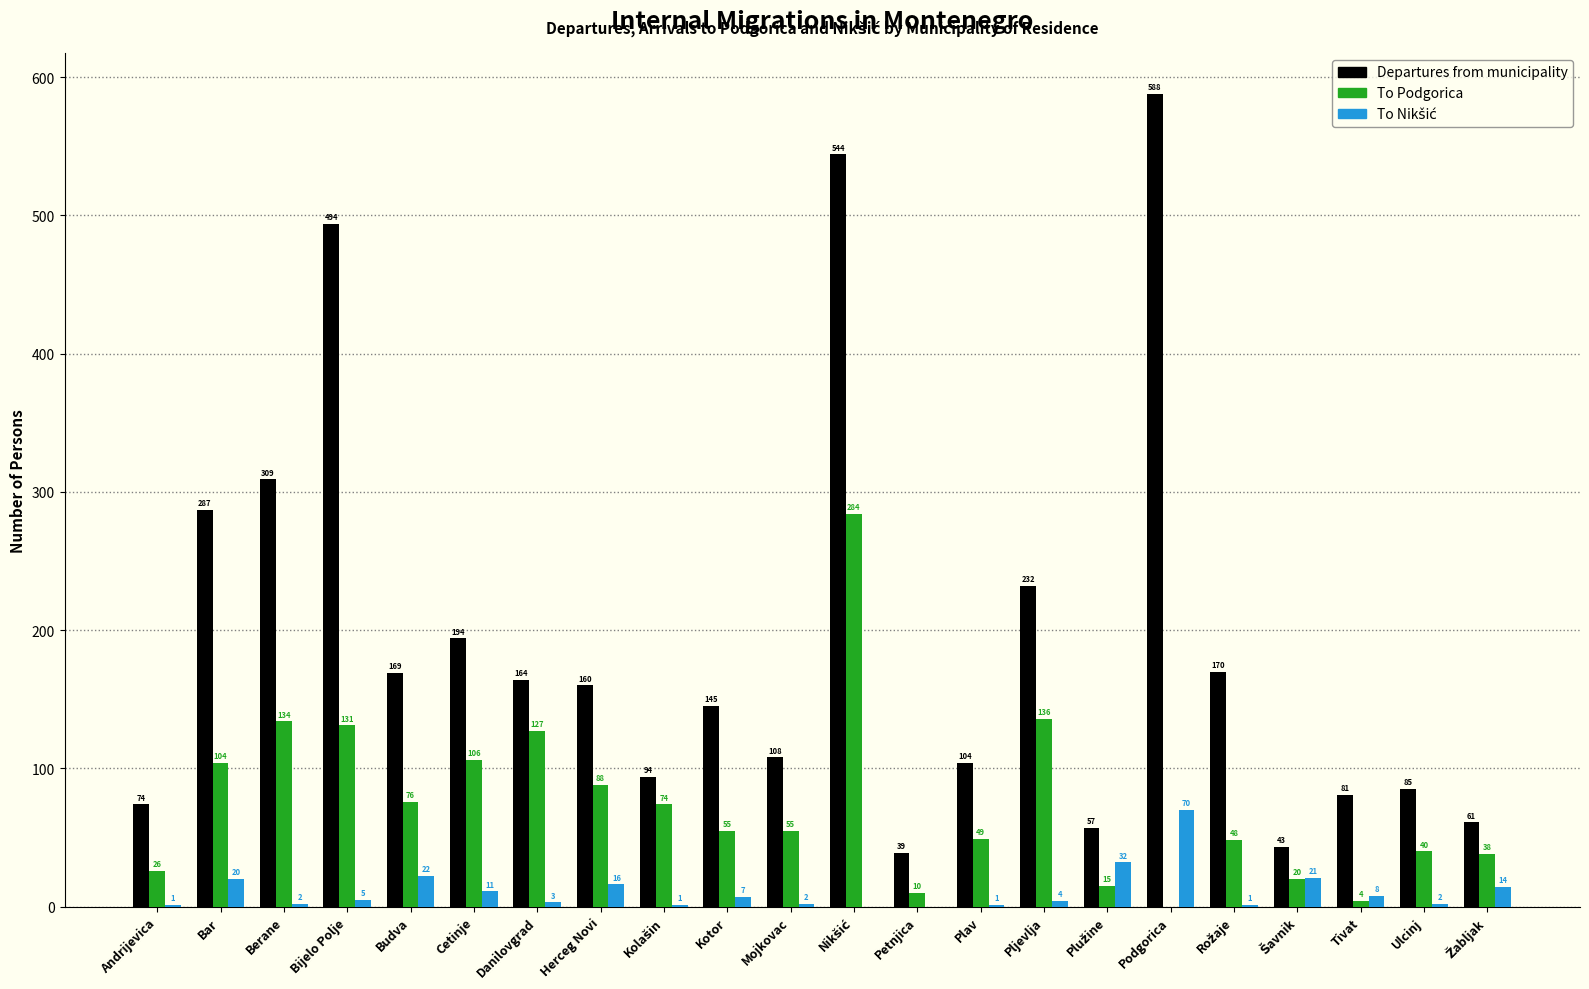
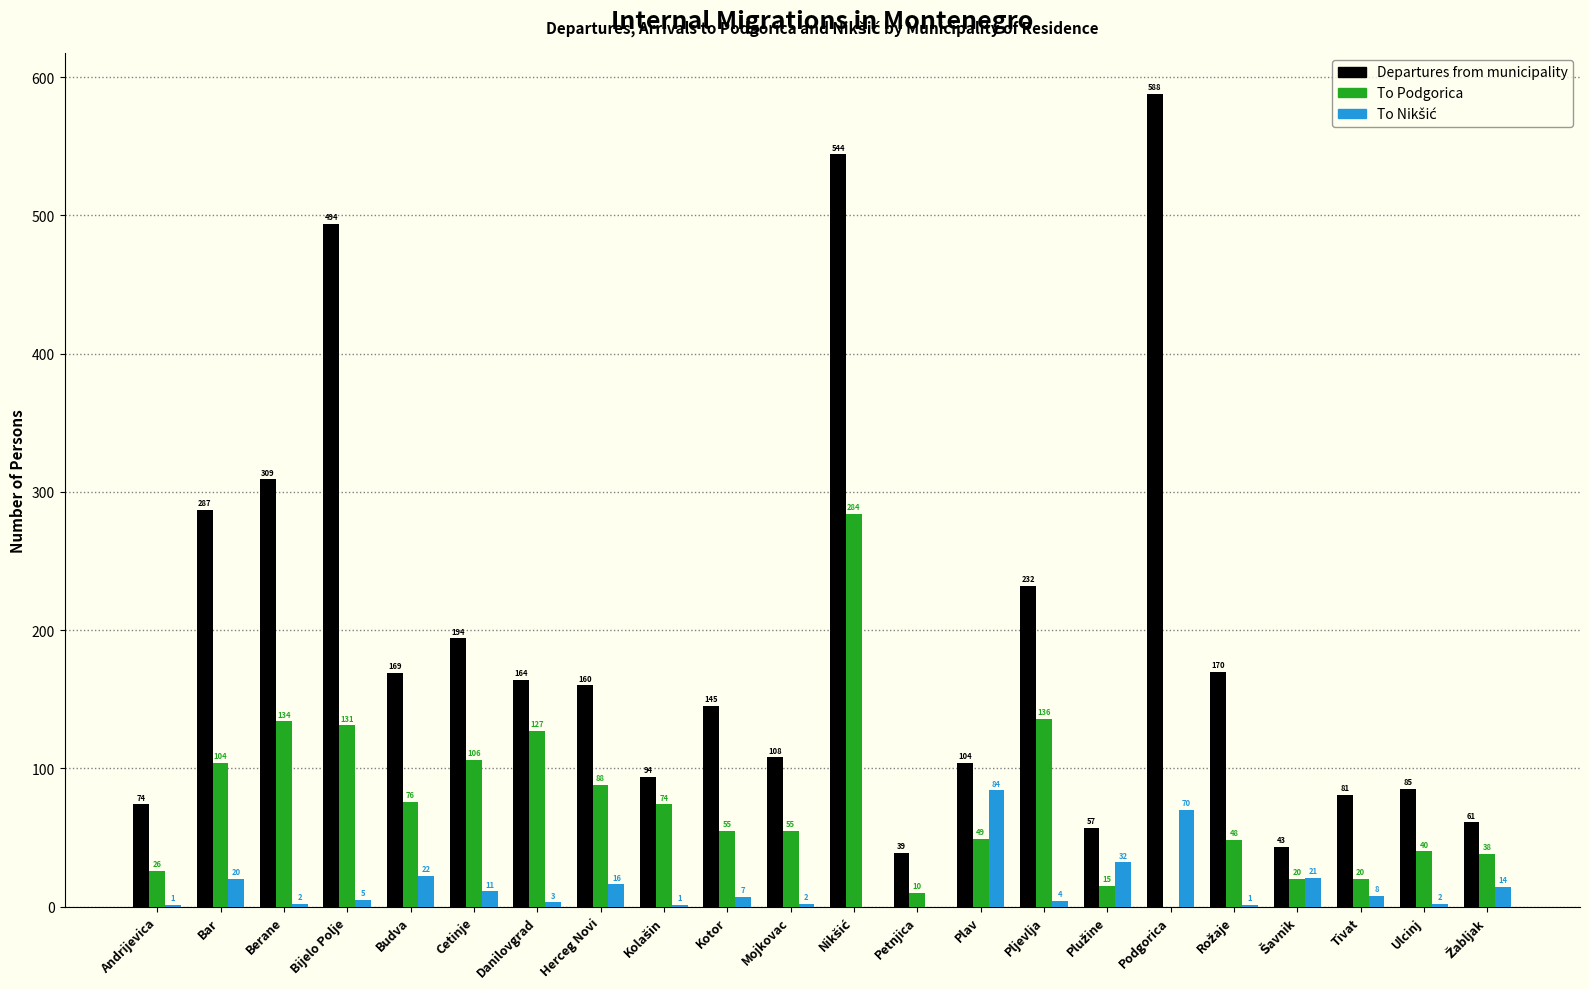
To Nikšić, Plav: 1 -> 84
To Podgorica, Tivat: 4 -> 20
